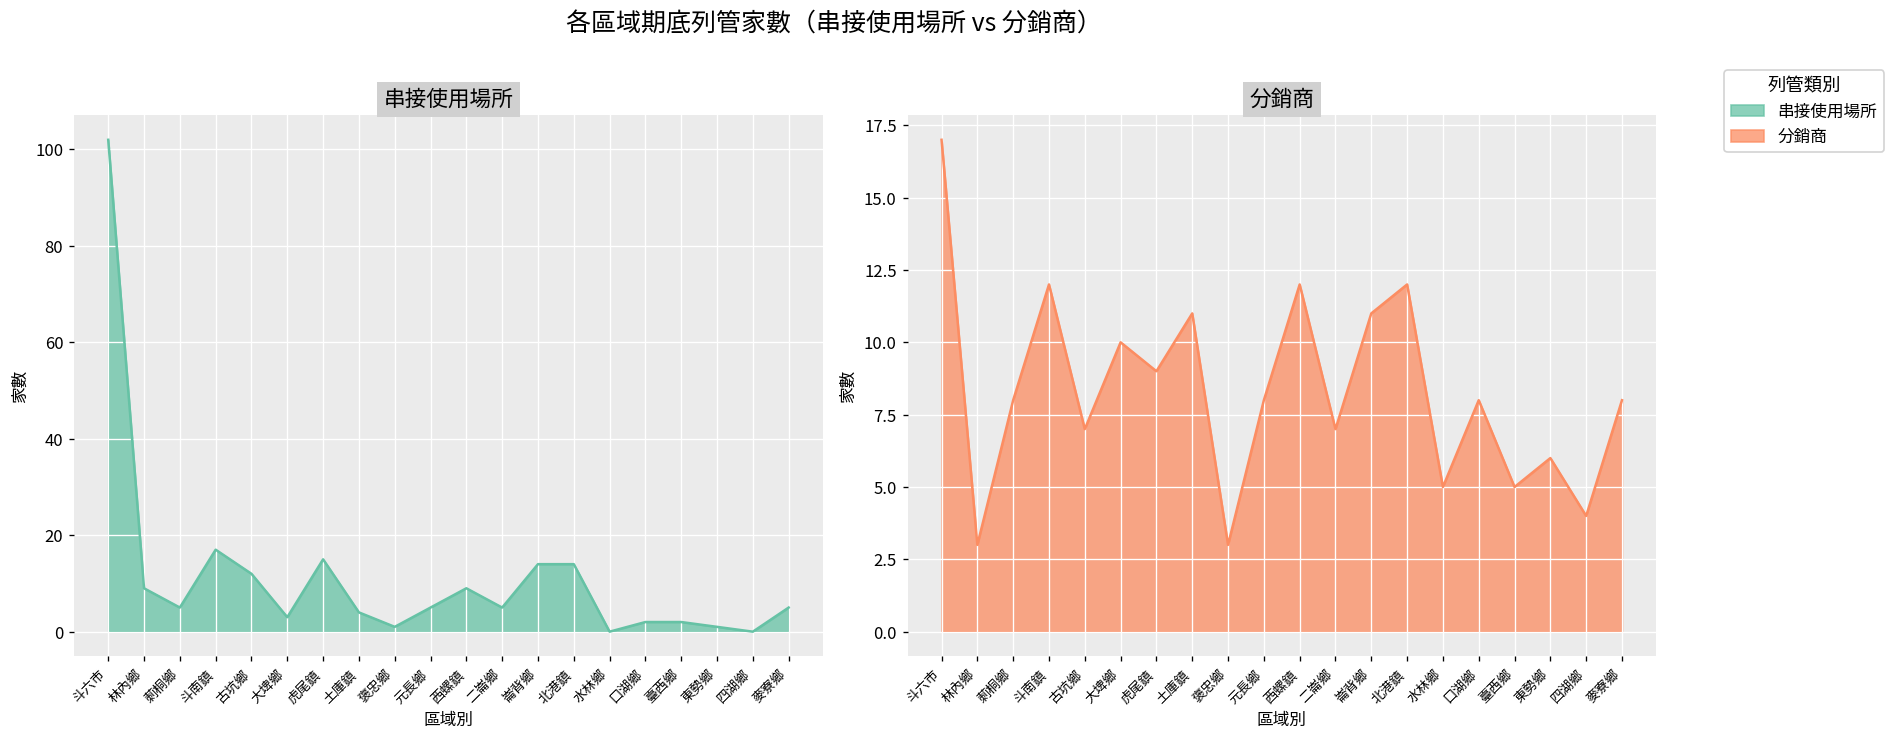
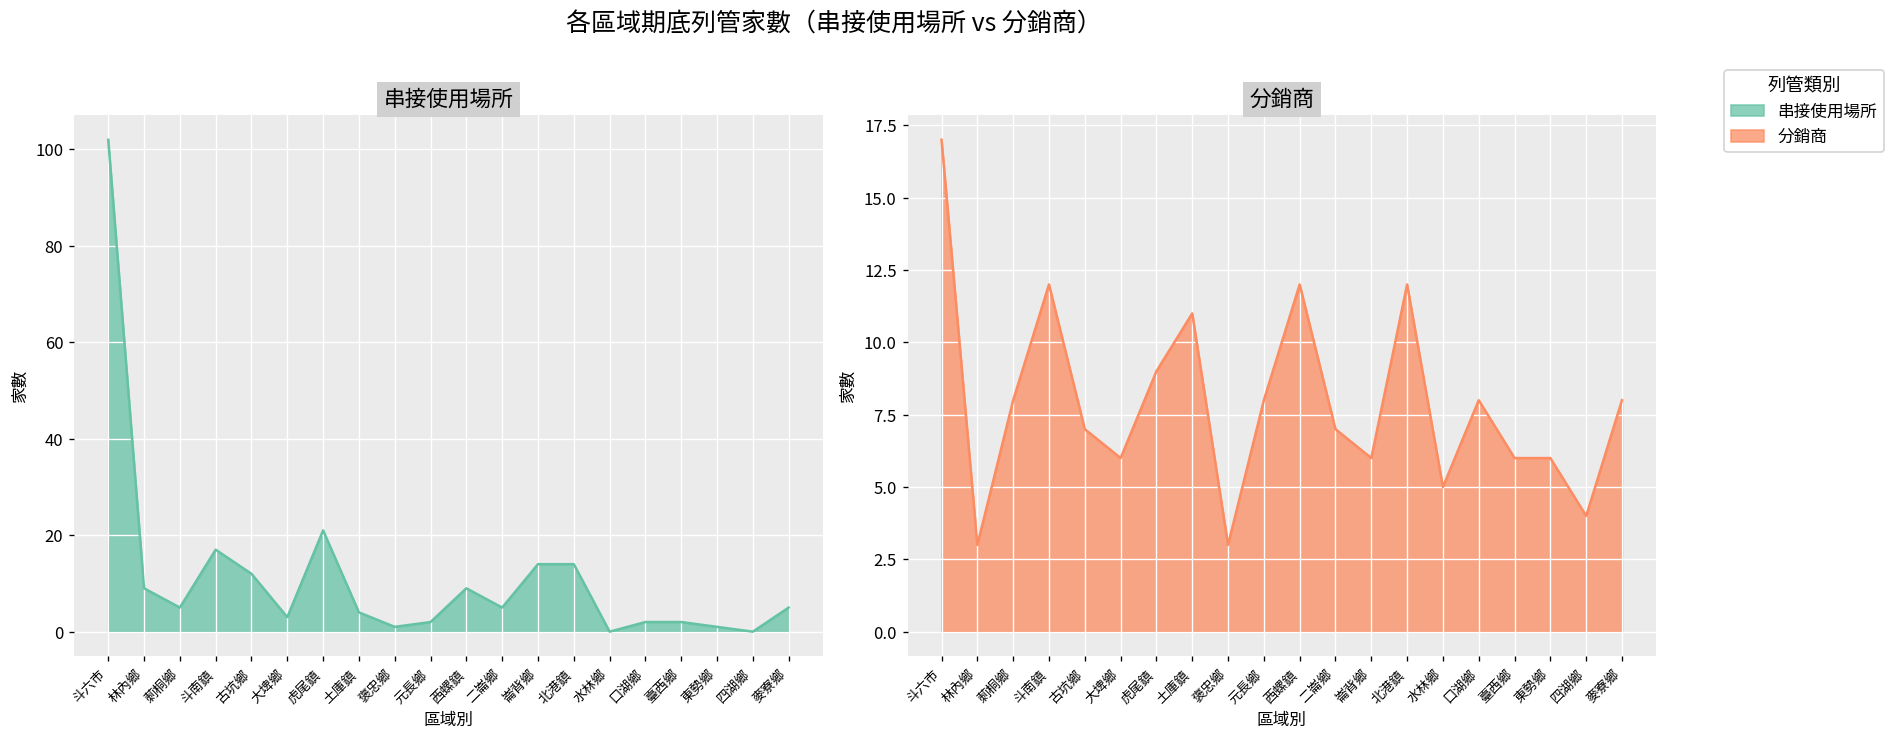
串接使用場所, 虎尾鎮: 15 -> 21
串接使用場所, 元長鄉: 5 -> 2
分銷商, 大埤鄉: 10 -> 6
分銷商, 崙背鄉: 11 -> 6
分銷商, 臺西鄉: 5 -> 6
